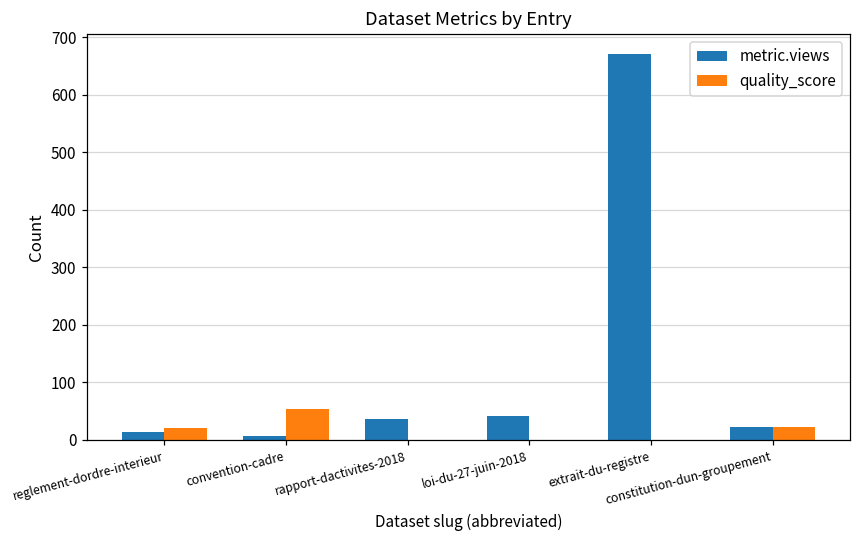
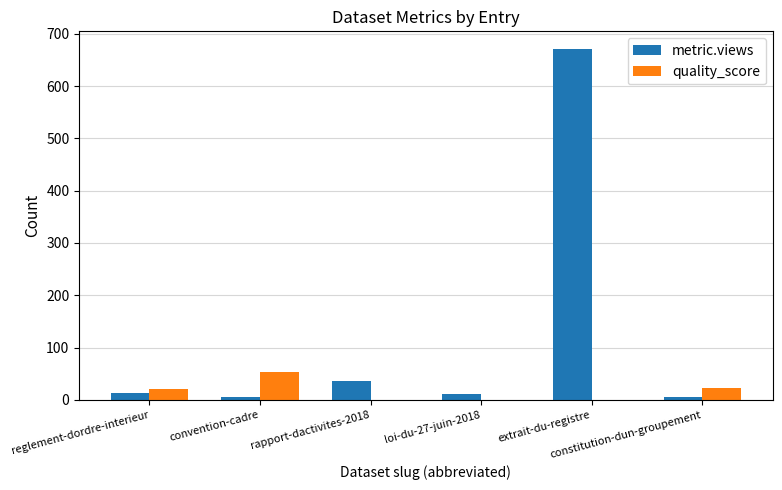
metric.views, loi-du-27-juin-2018: 40 -> 10
metric.views, constitution-dun-groupement: 20 -> 10
